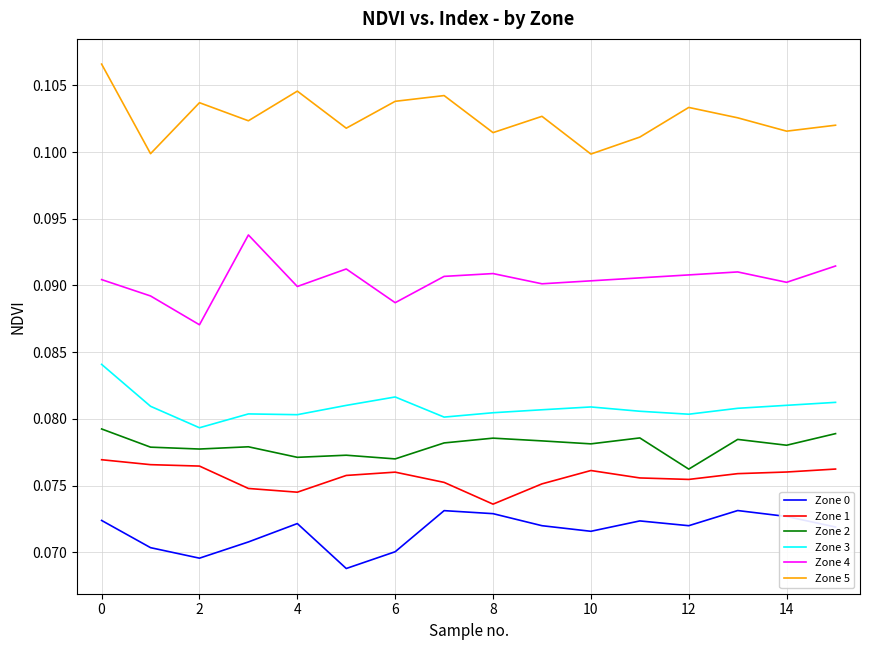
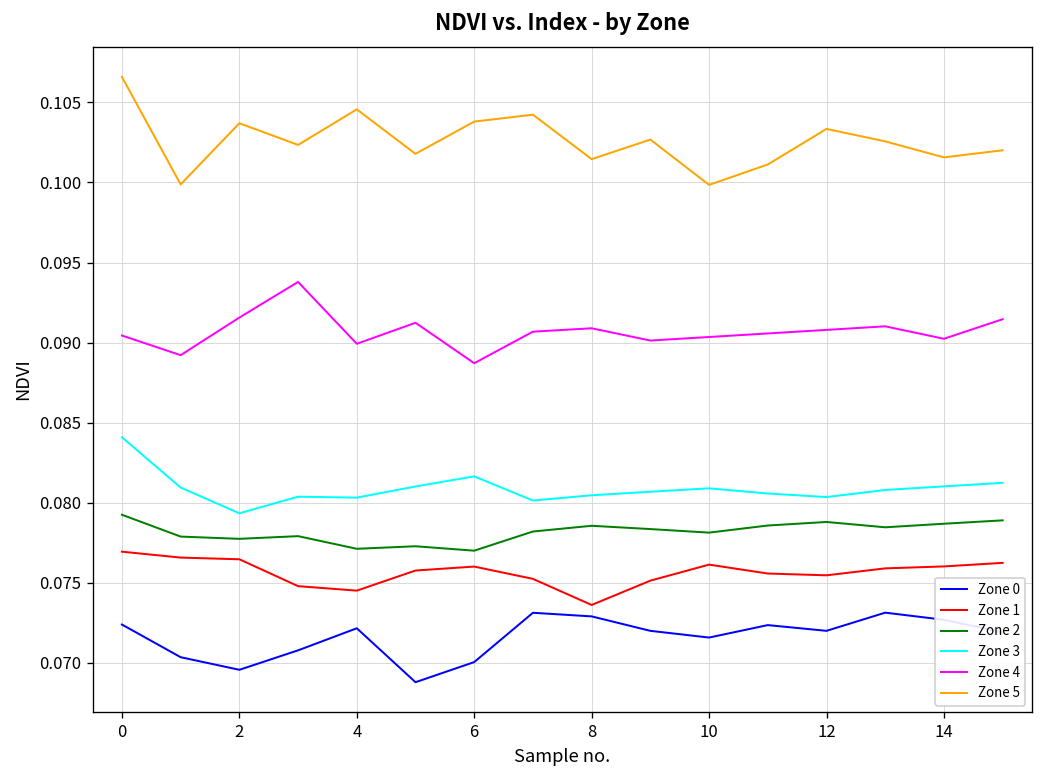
Zone 4, 2: 0.0871 -> 0.0916
Zone 2, 12: 0.0762 -> 0.0788
Zone 2, 14: 0.0780 -> 0.0787
